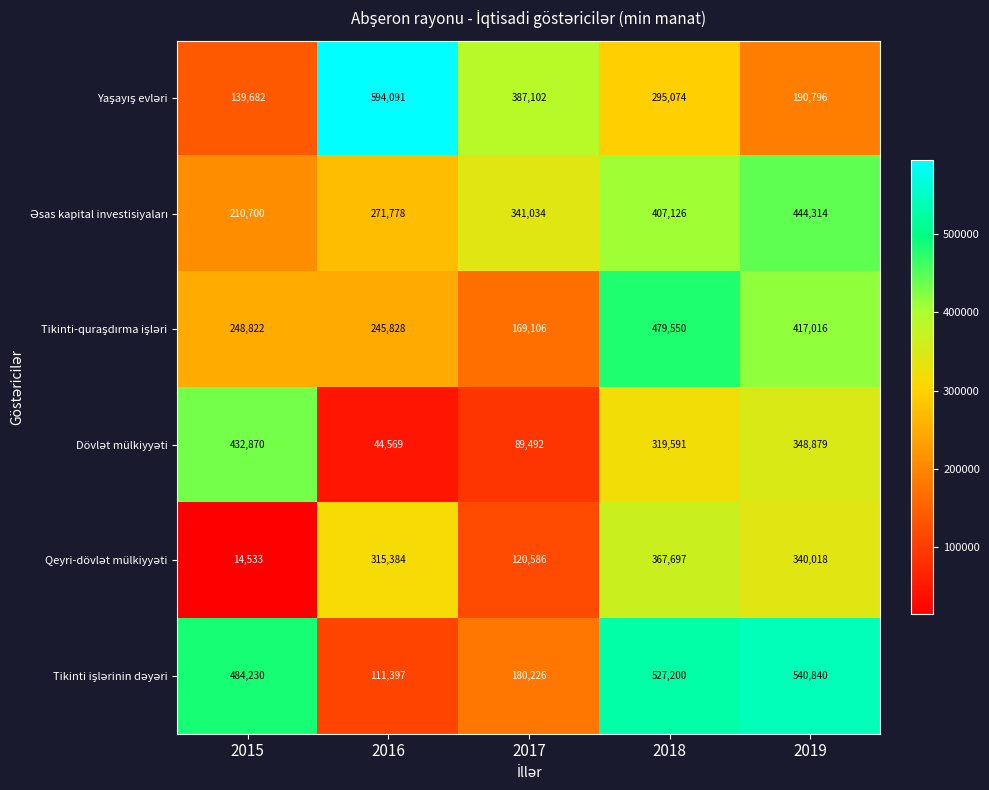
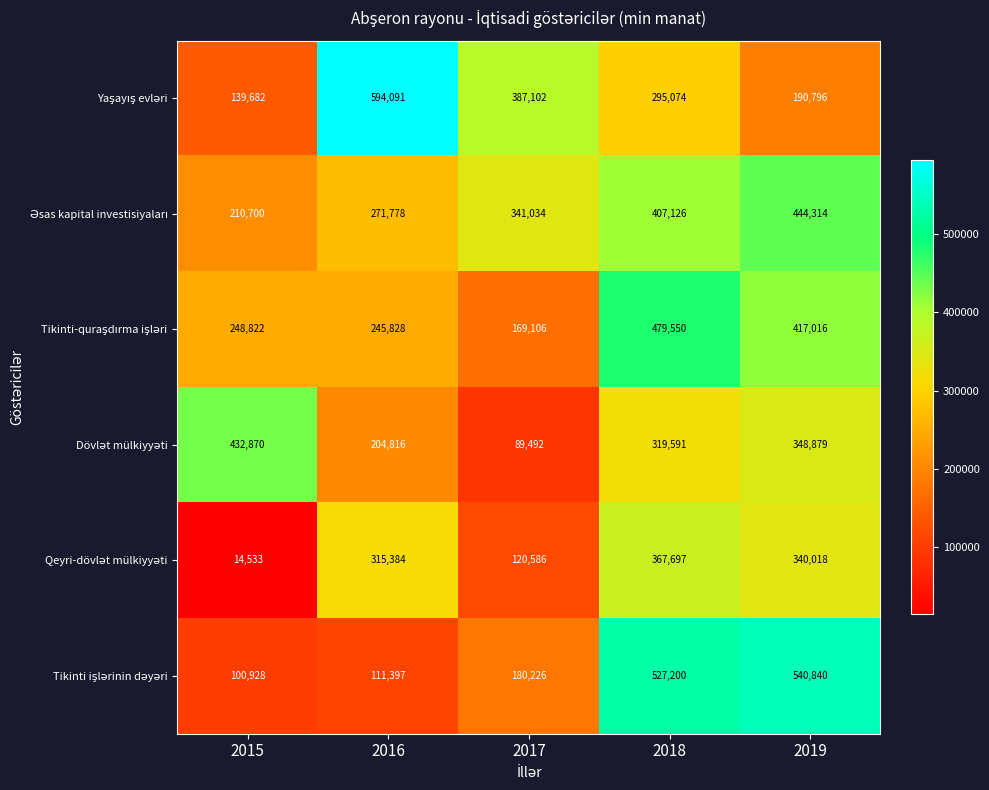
Dövlət mülkiyyəti, 2016: 44,569 -> 204,816
Tikinti işlərinin dəyəri, 2015: 484,230 -> 100,928
